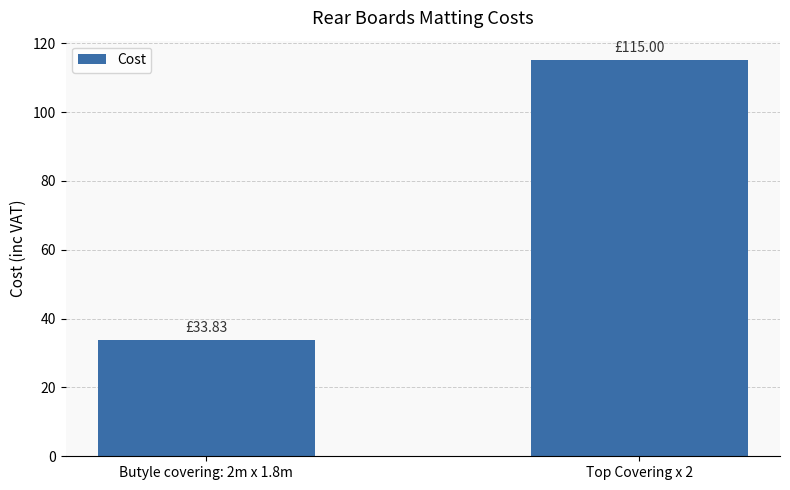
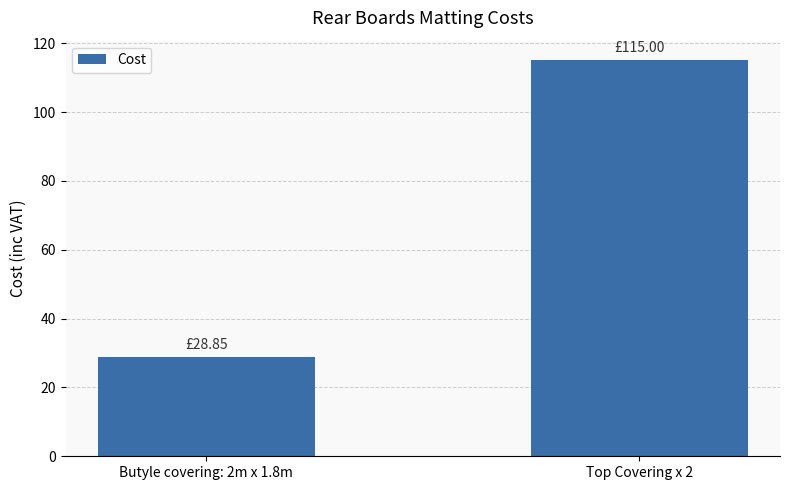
Butyle covering: 2m x 1.8m: £33.83 -> £28.85
